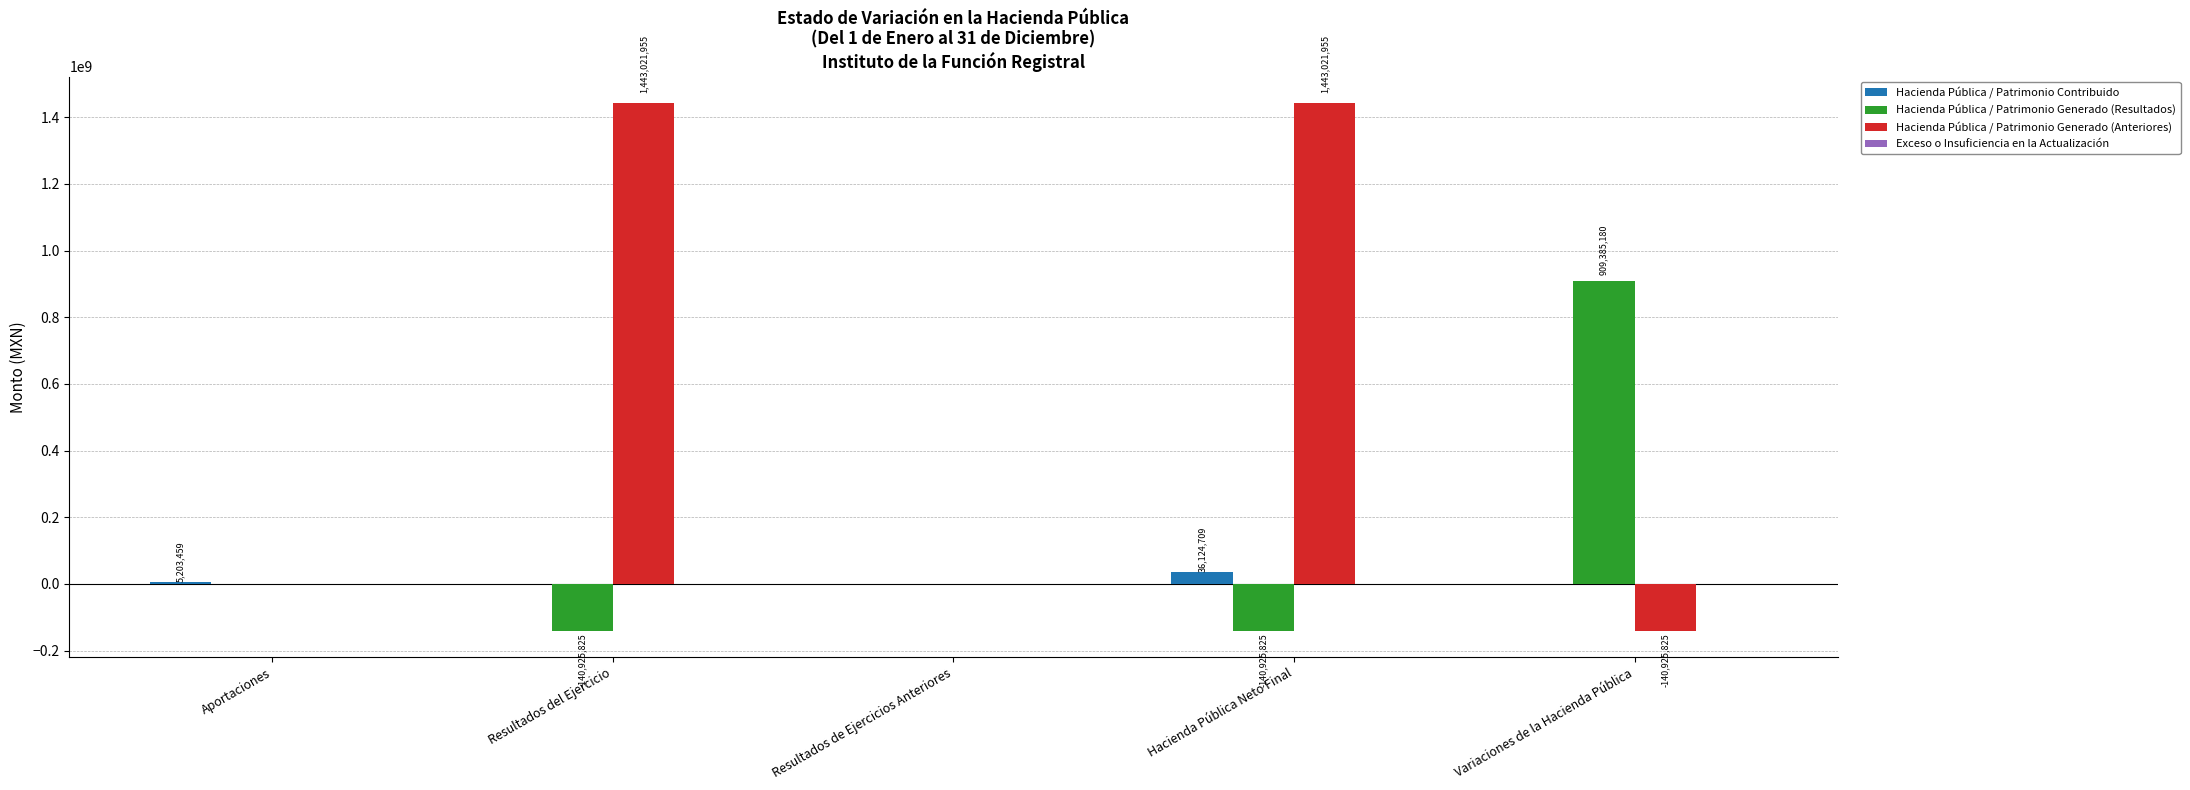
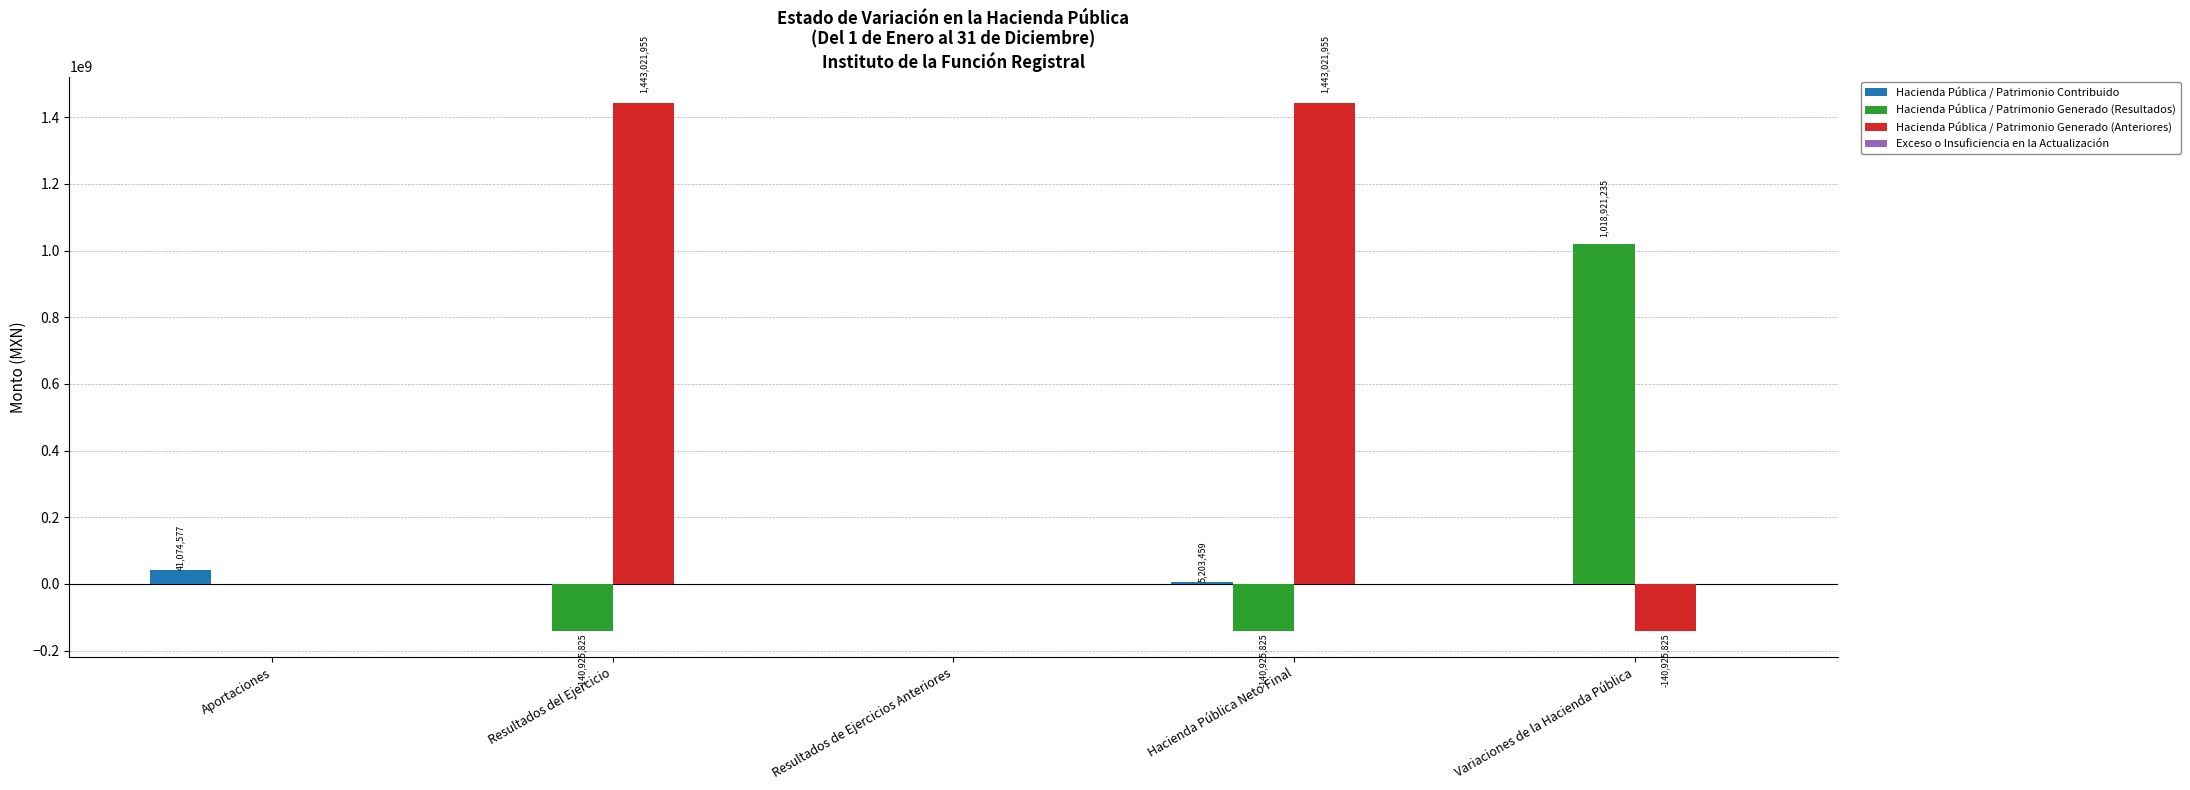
Hacienda Pública / Patrimonio Contribuido, Aportaciones: 5,203,459 -> 41,074,577
Hacienda Pública / Patrimonio Contribuido, Hacienda Pública Neto Final: 36,124,709 -> 5,203,459
Hacienda Pública / Patrimonio Generado (Resultados), Variaciones de la Hacienda Pública: 909,385,180 -> 1,018,921,235
